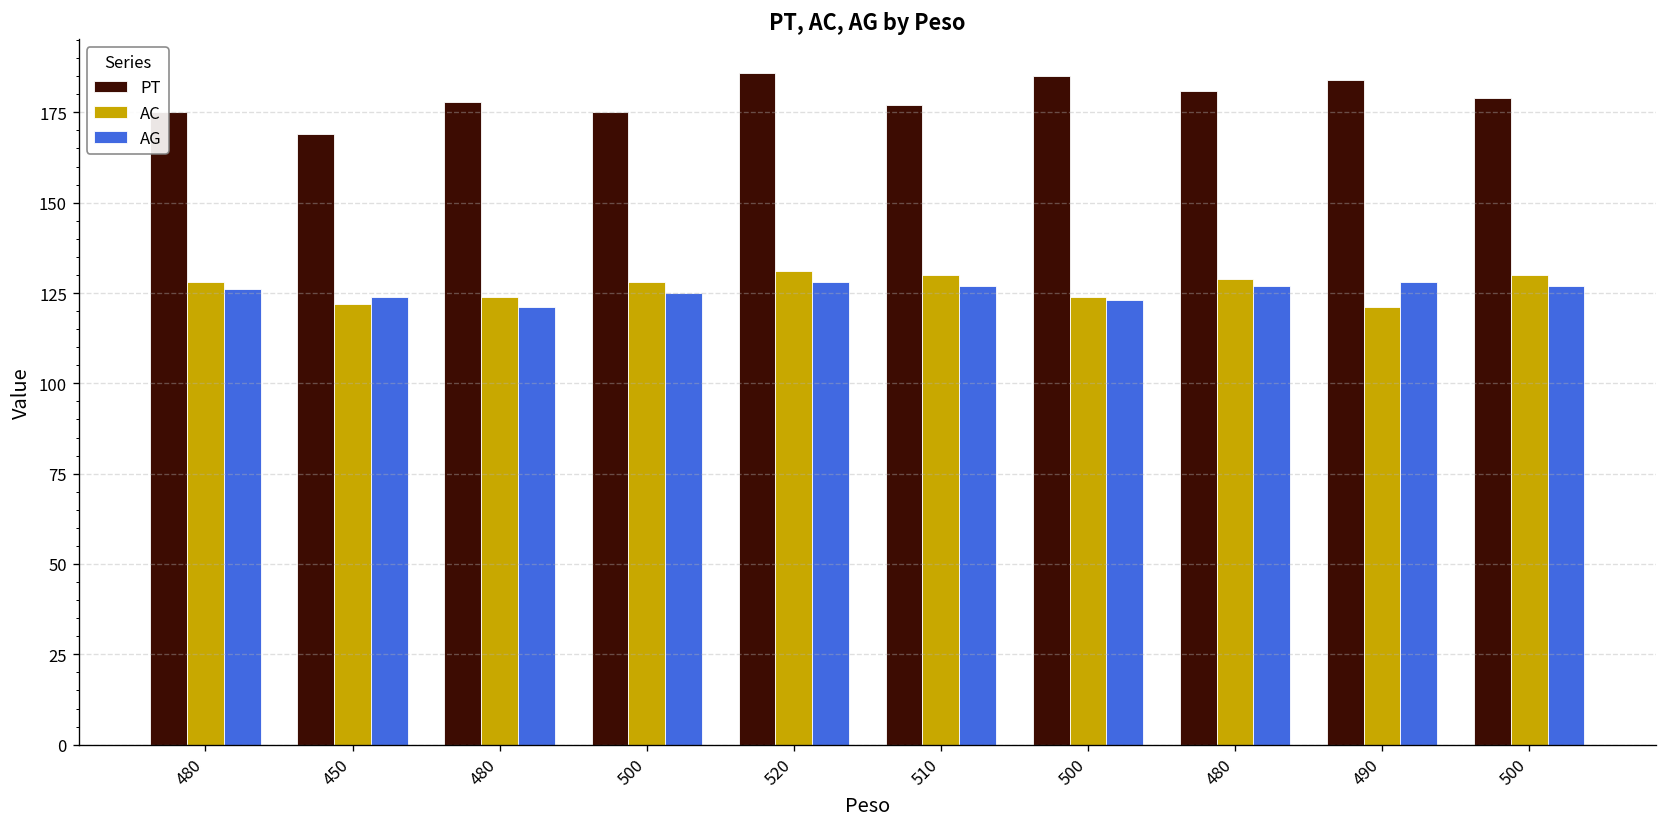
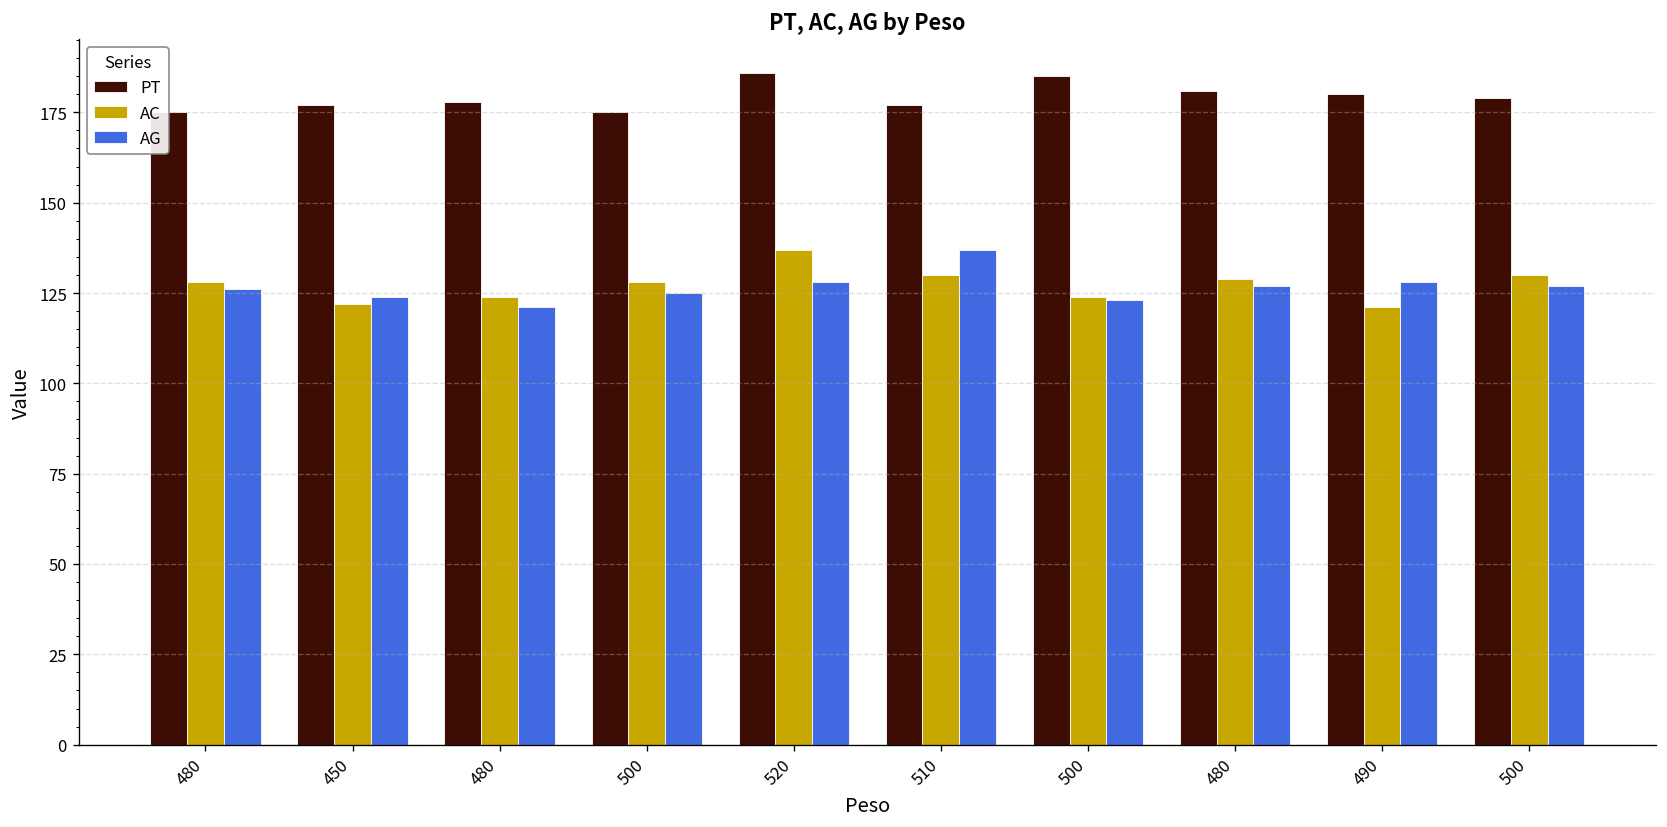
PT, 450: 169 -> 177
AC, 520: 131 -> 137
AG, 510: 127 -> 137
PT, 490: 184 -> 180
